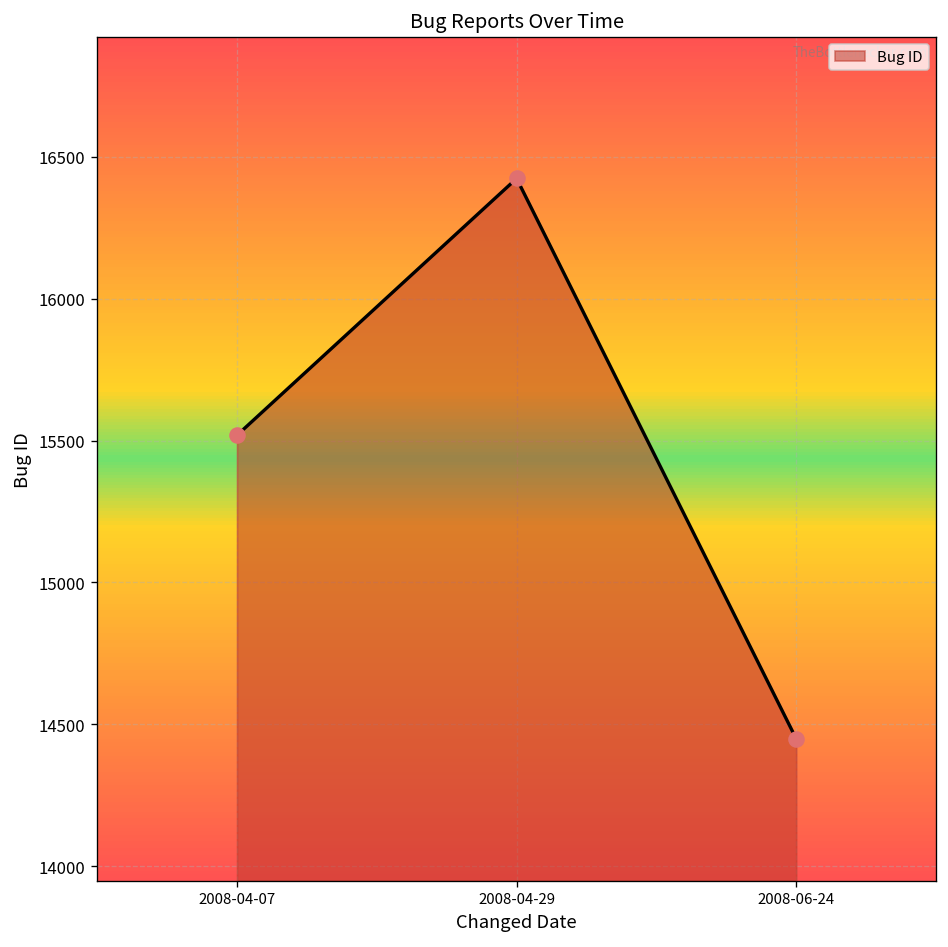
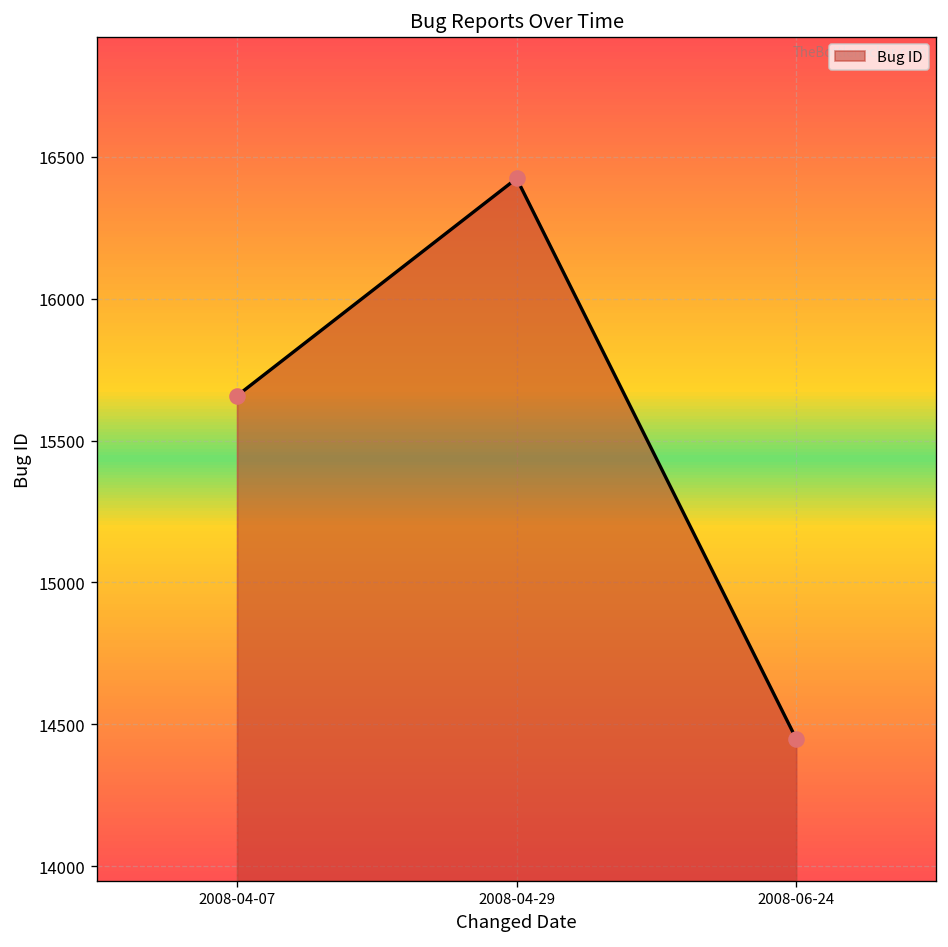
2008-04-07: 15520 -> 15660
